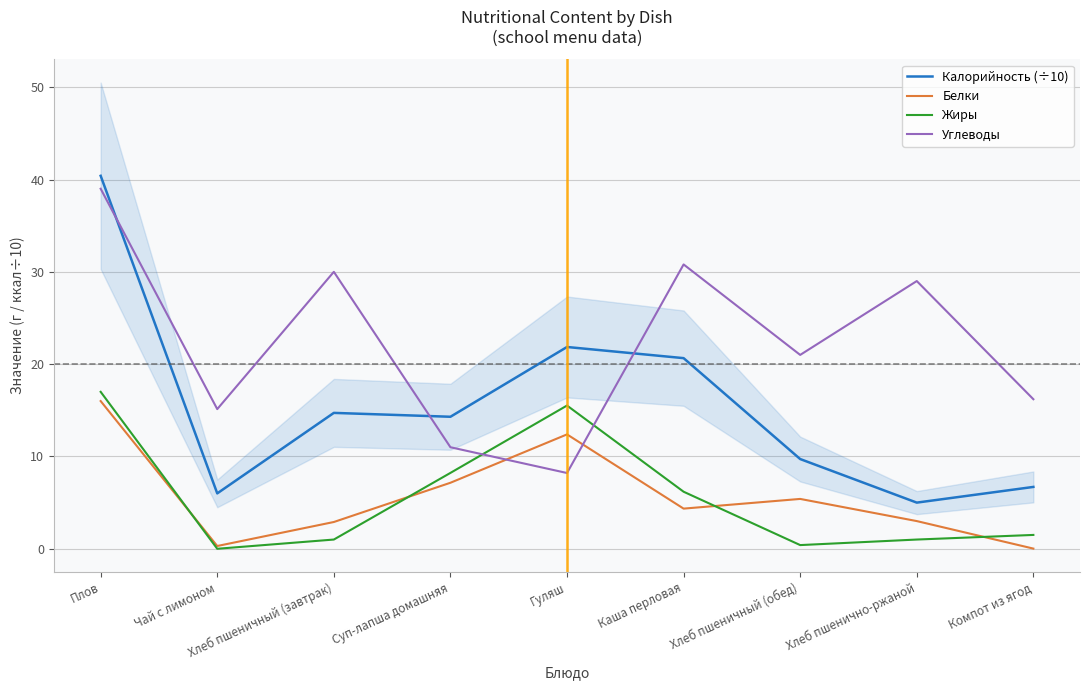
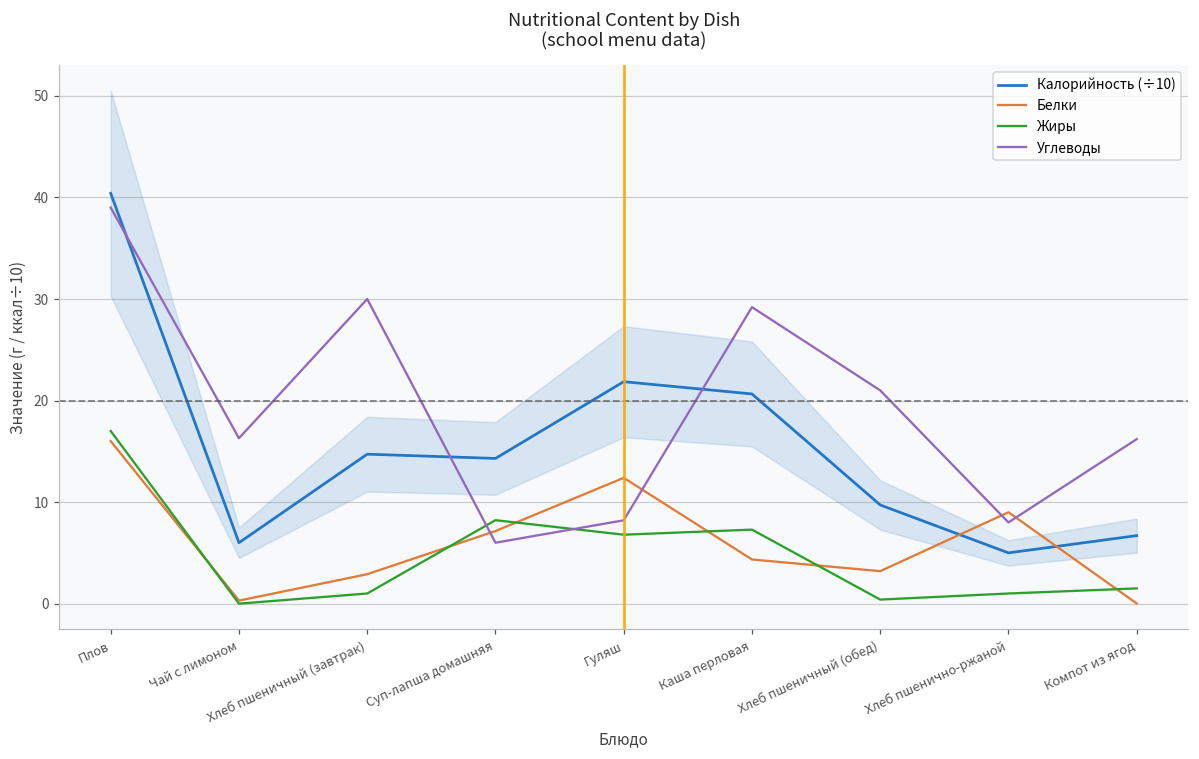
Углеводы, Чай с лимоном: 15 -> 16
Углеводы, Суп-лапша домашняя: 11 -> 6
Жиры, Гуляш: 16 -> 7
Жиры, Каша перловая: 6 -> 7
Углеводы, Каша перловая: 31 -> 29
Белки, Хлеб пшеничный (обед): 5 -> 3
Белки, Хлеб пшенично-ржаной: 3 -> 9
Углеводы, Хлеб пшенично-ржаной: 29 -> 8
